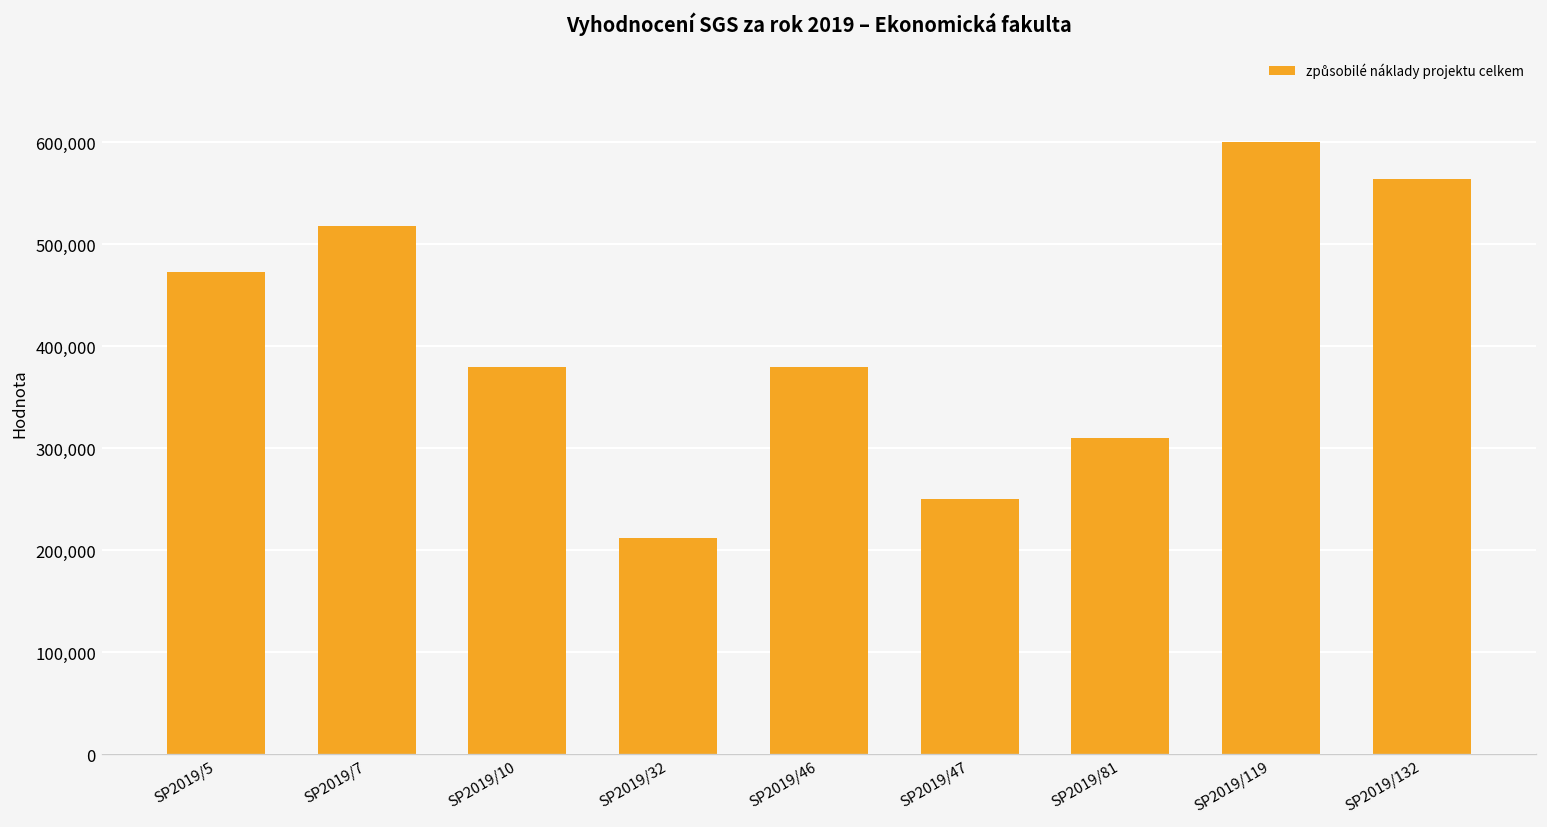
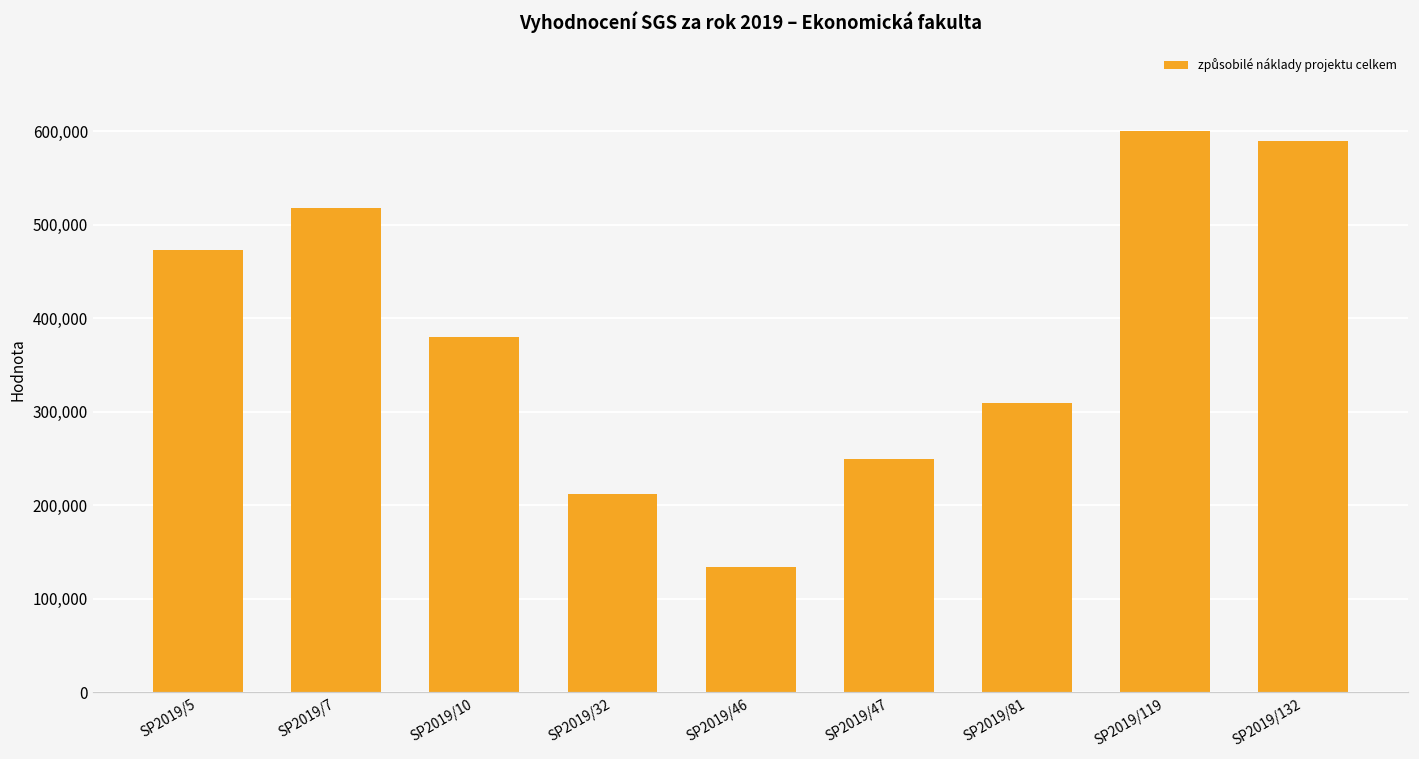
SP2019/46: 380,000 -> 130,000
SP2019/132: 560,000 -> 590,000
